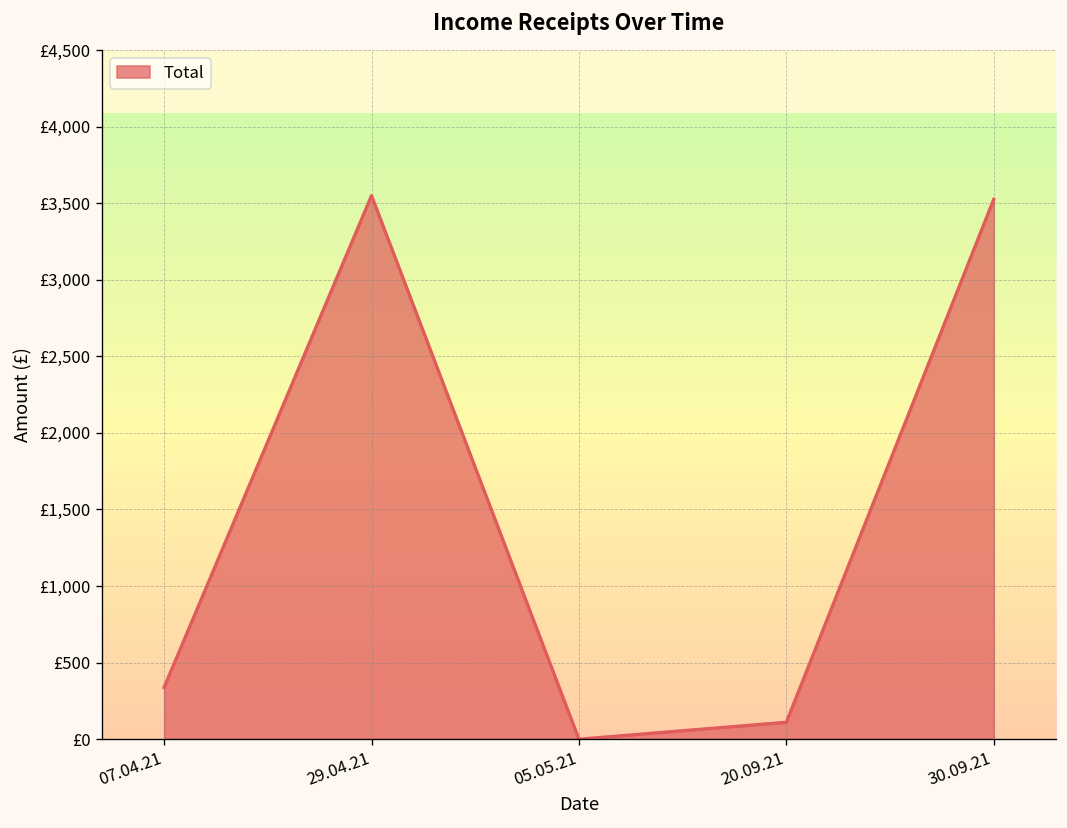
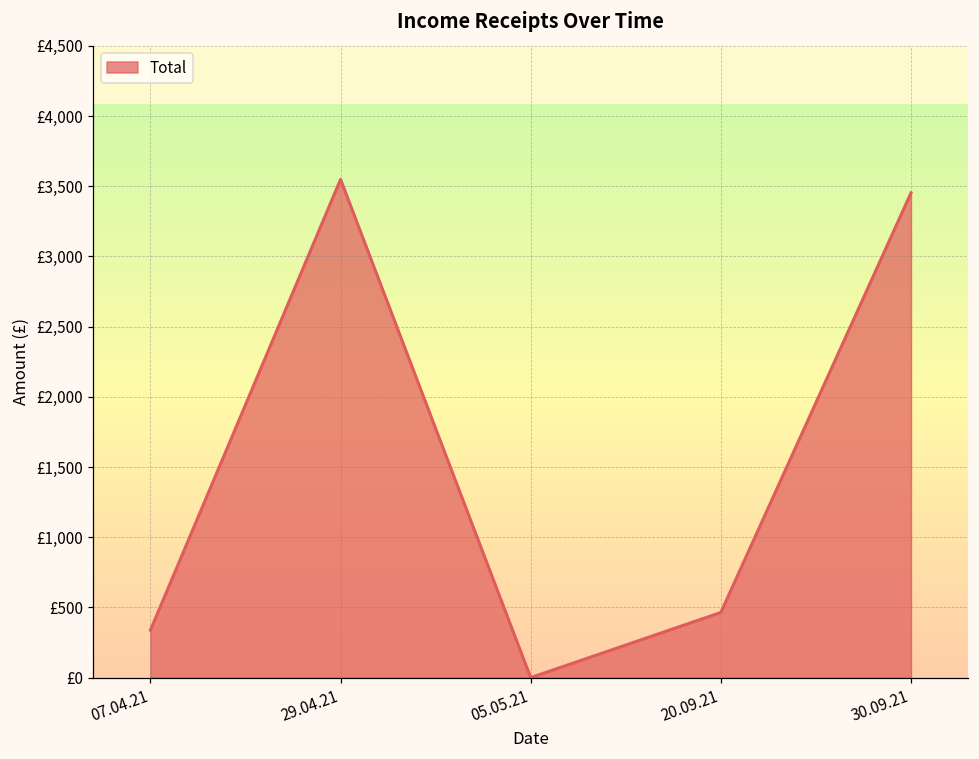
20.09.21: £110 -> £460
30.09.21: £3,520 -> £3,450
